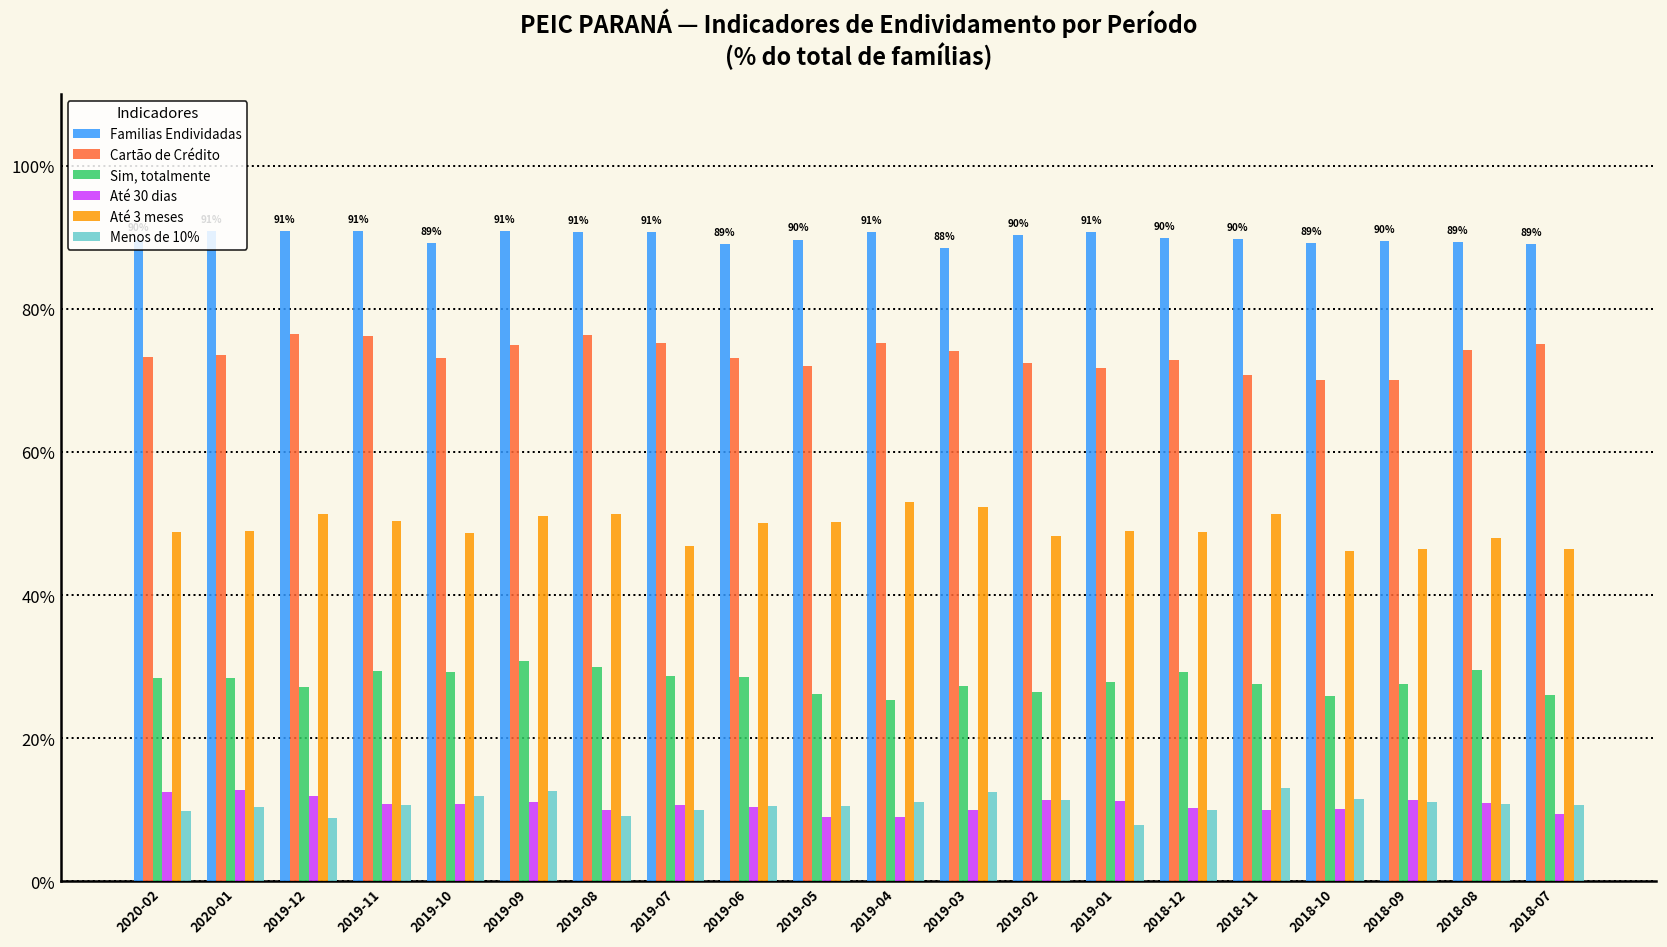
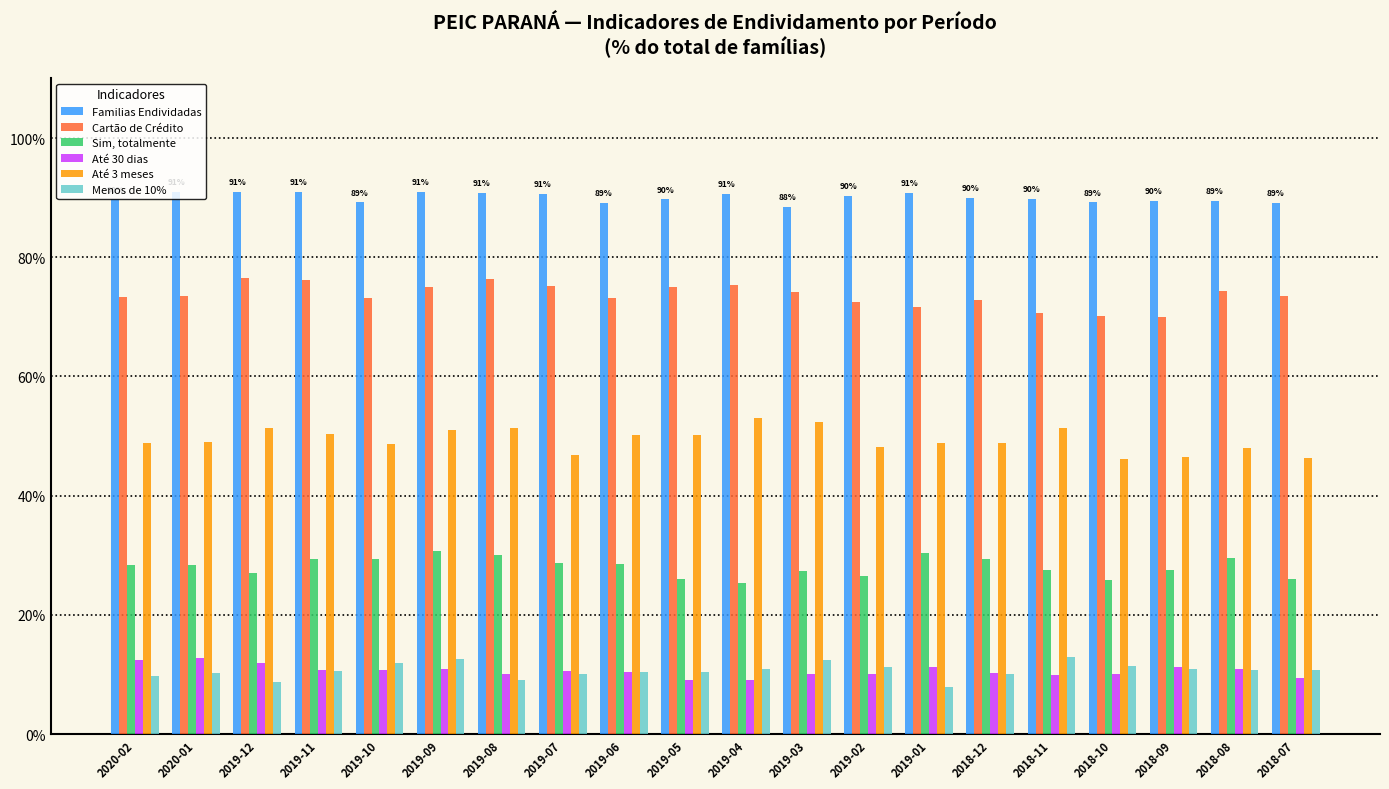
Cartão de Crédito, 2019-05: 72% -> 75%
Até 30 dias, 2019-02: 11% -> 10%
Sim, totalmente, 2019-01: 28% -> 30%
Cartão de Crédito, 2018-07: 75% -> 74%
